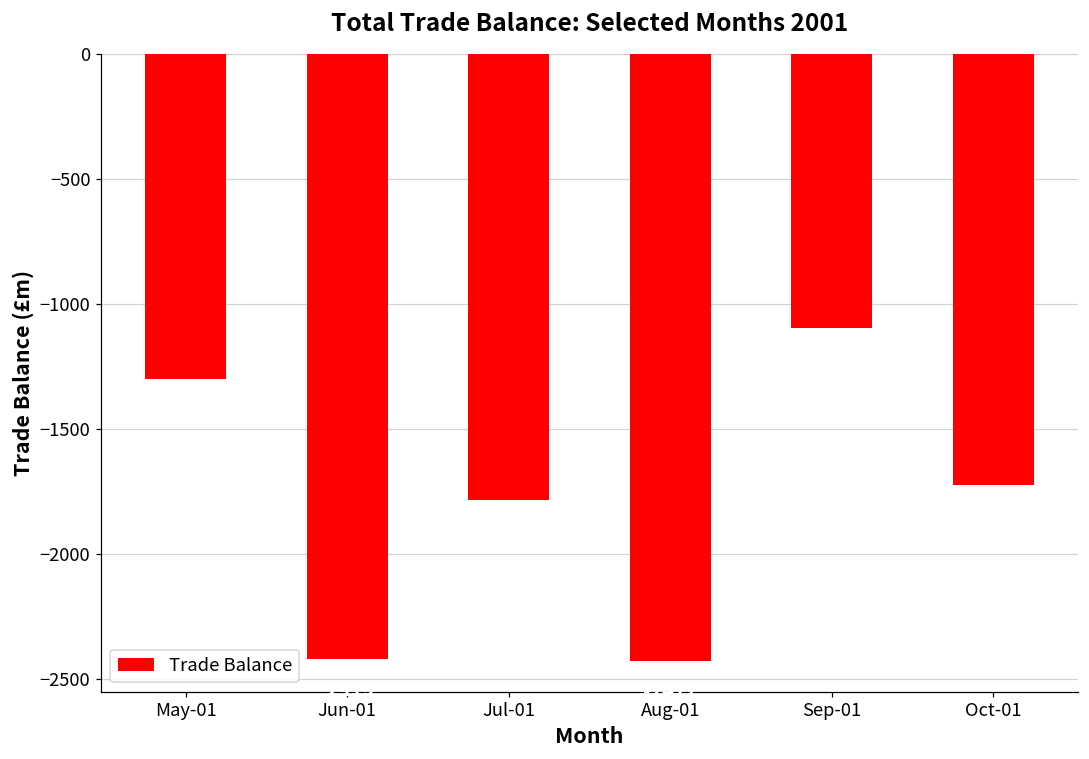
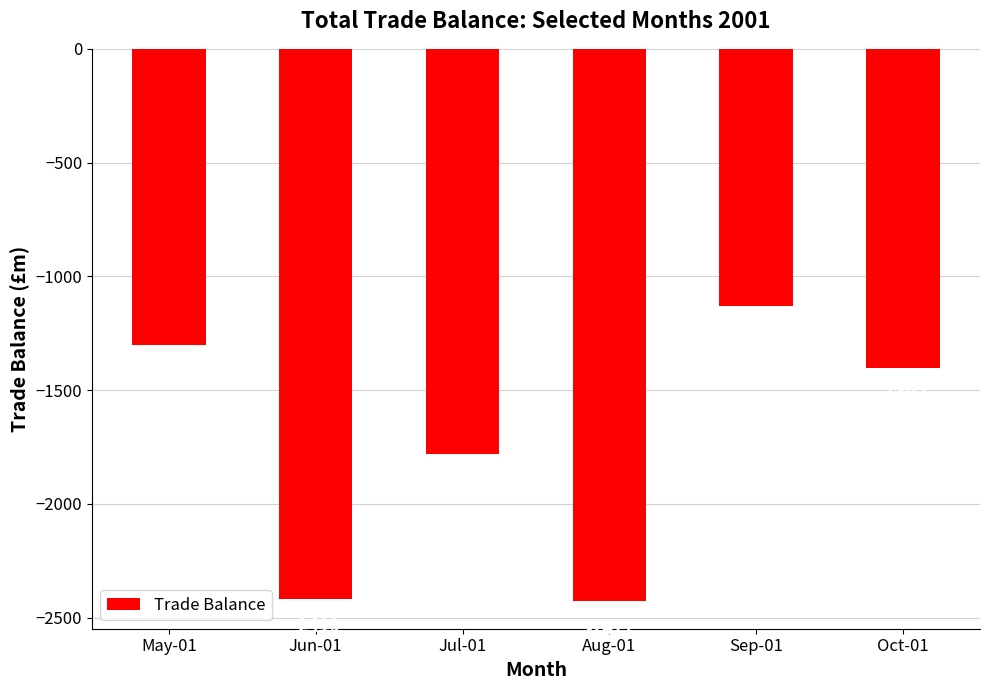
Sep-01: -1100 -> -1130
Oct-01: -1720 -> -1400
